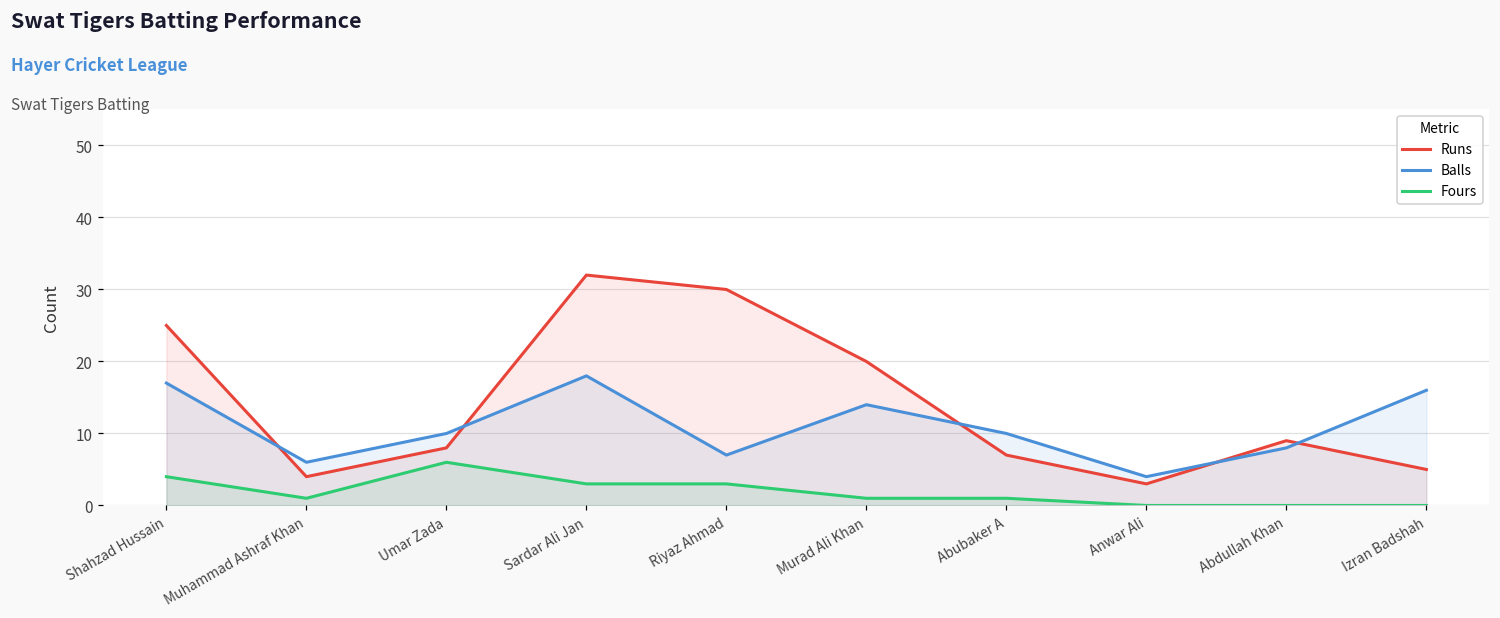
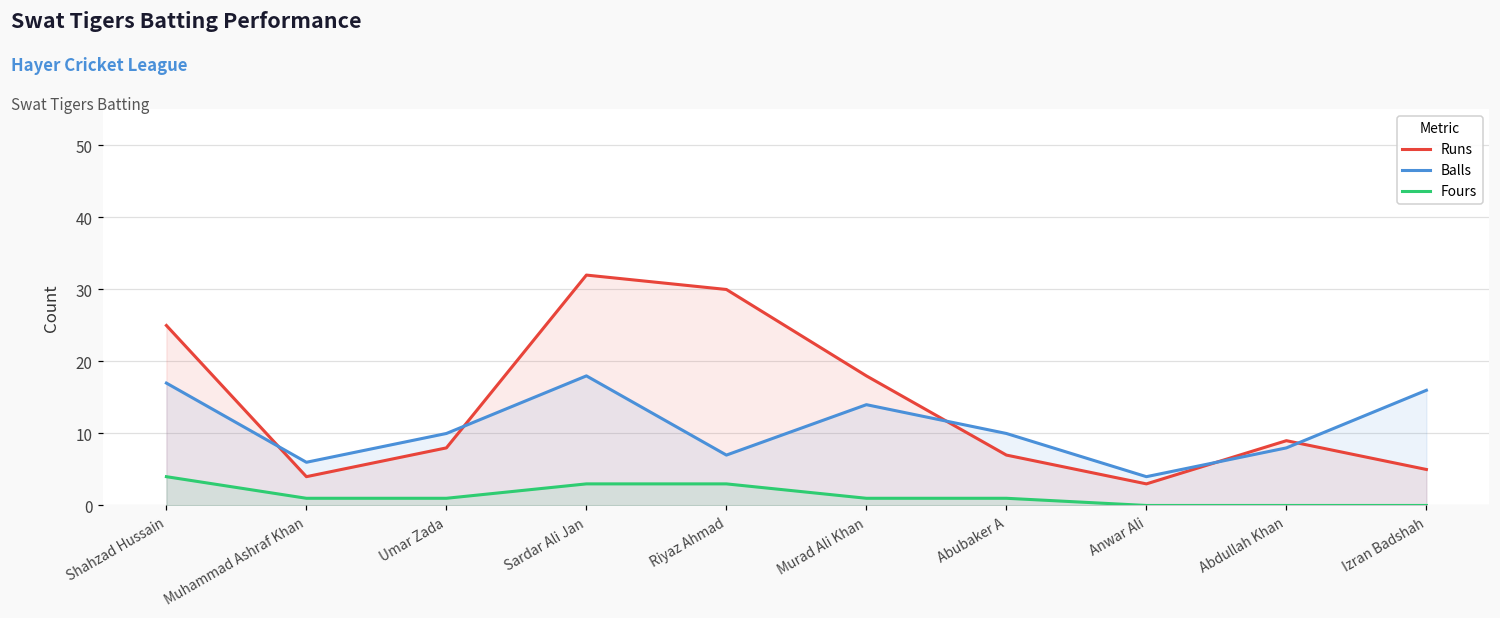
Fours, Umar Zada: 6 -> 1
Runs, Murad Ali Khan: 20 -> 18
